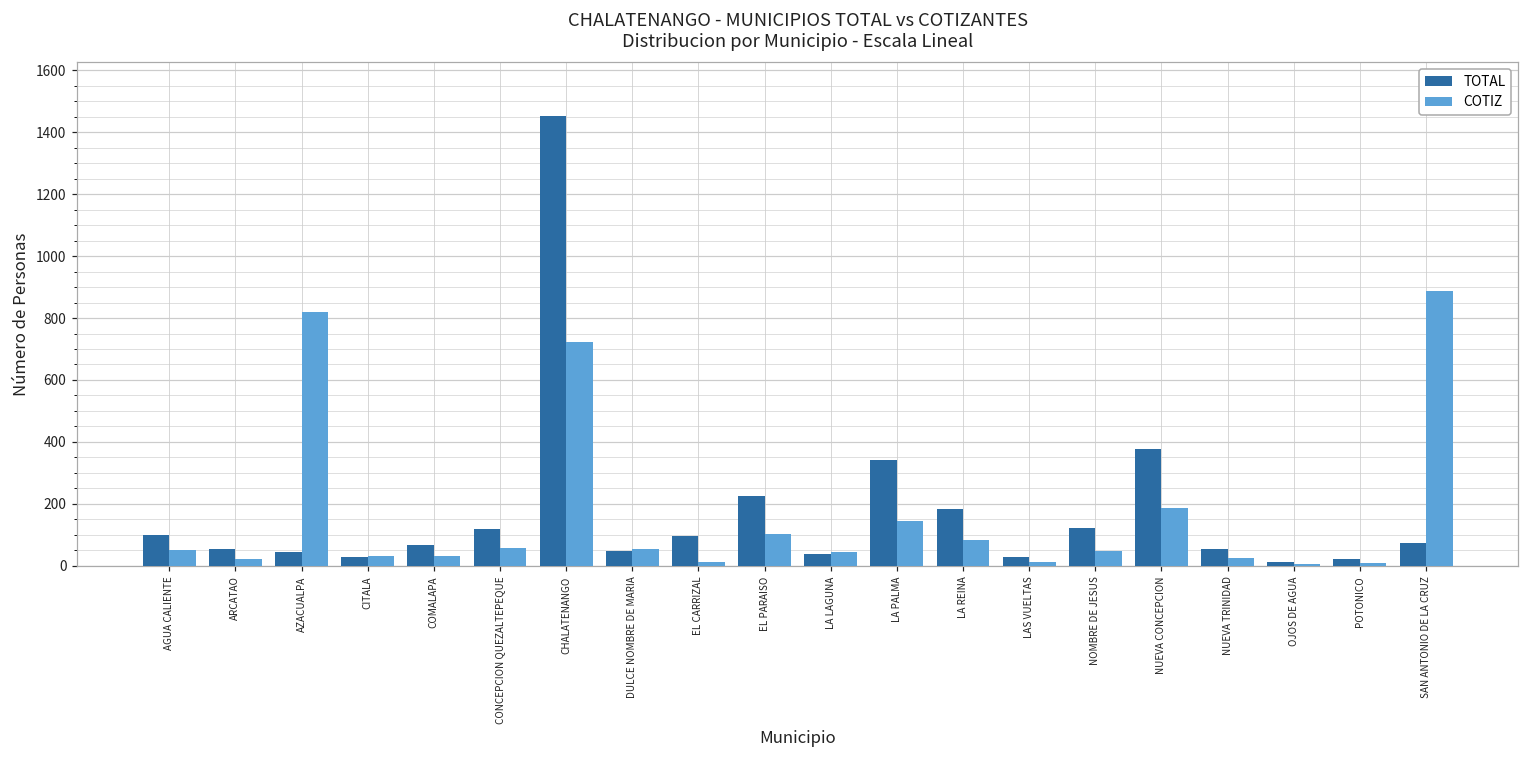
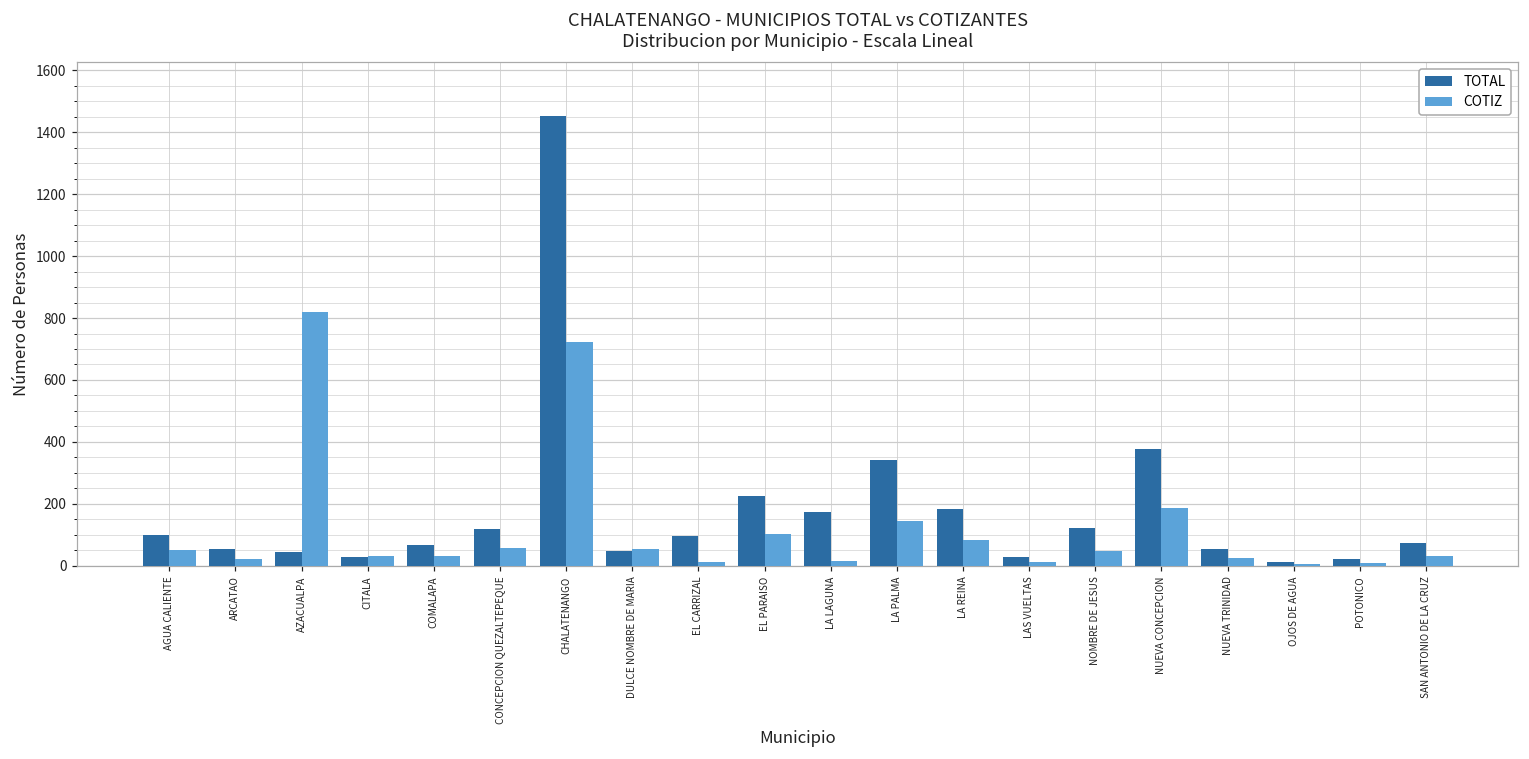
TOTAL, LA LAGUNA: 40 -> 170
COTIZ, LA LAGUNA: 50 -> 20
COTIZ, SAN ANTONIO DE LA CRUZ: 890 -> 30
